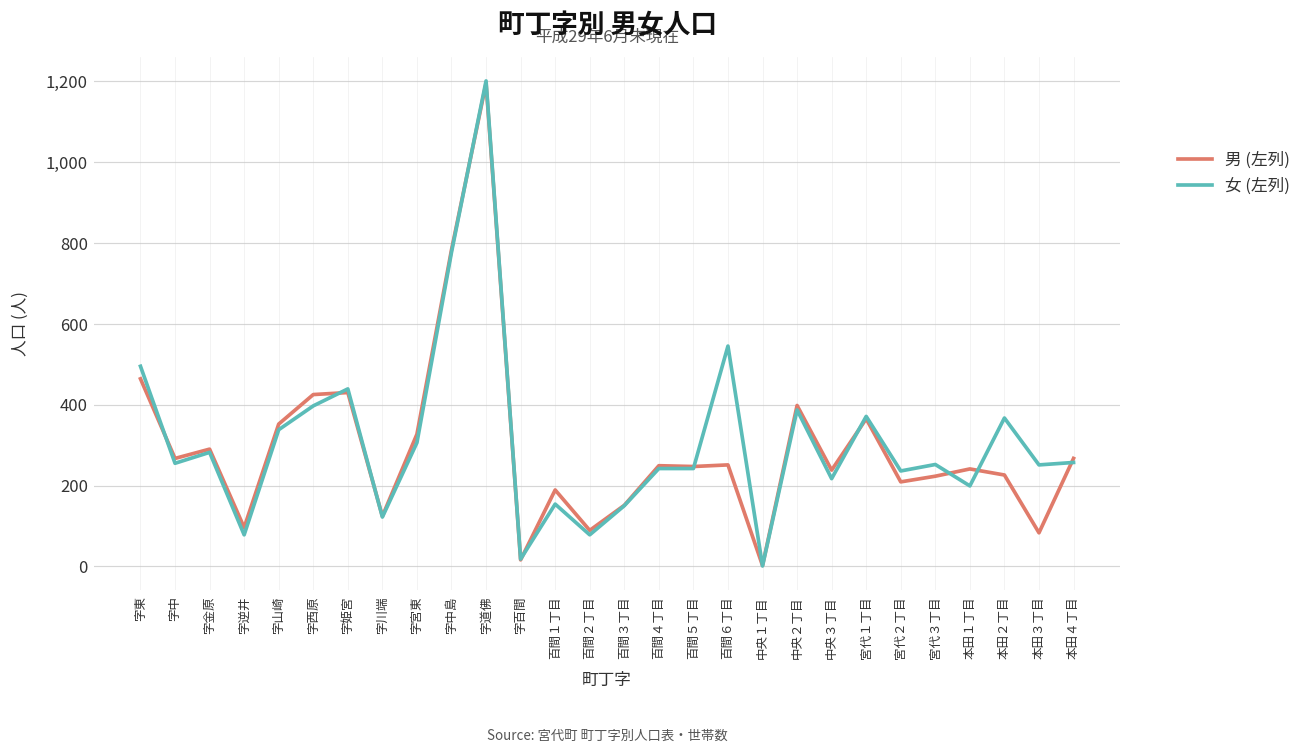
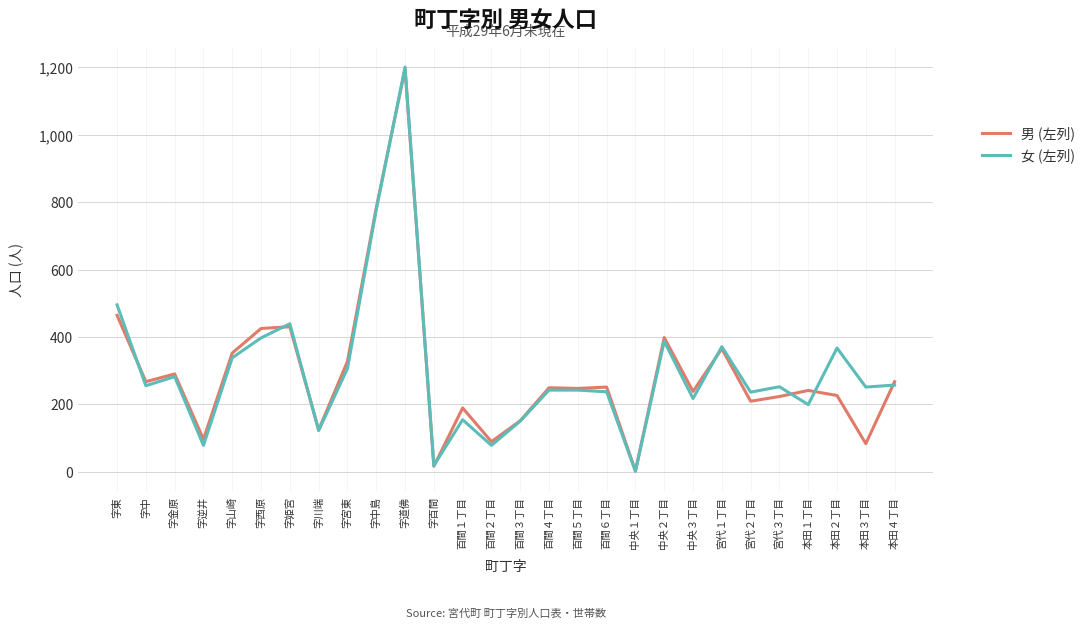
女 (左列), 百間６丁目: 550 -> 240
